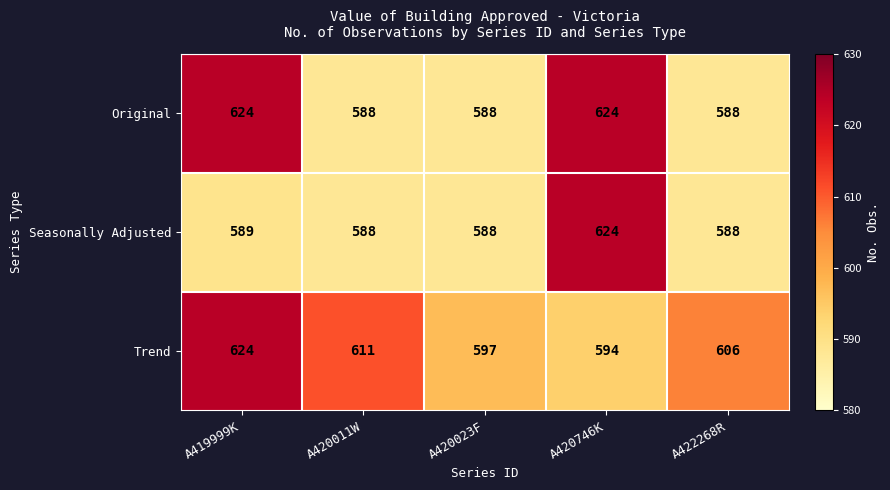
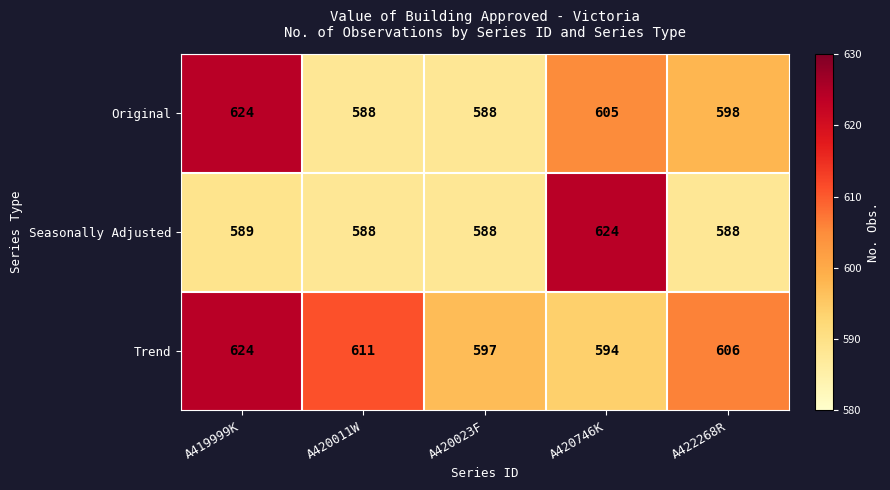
Original, A420746K: 624 -> 605
Original, A422268R: 588 -> 598
